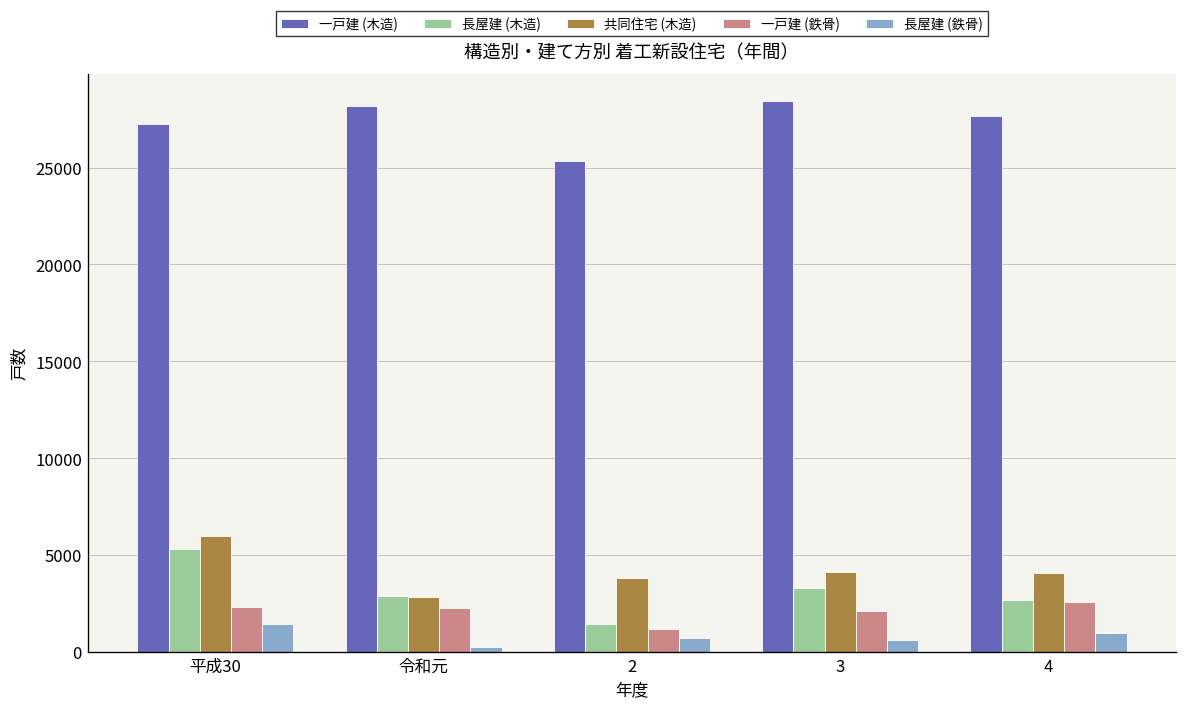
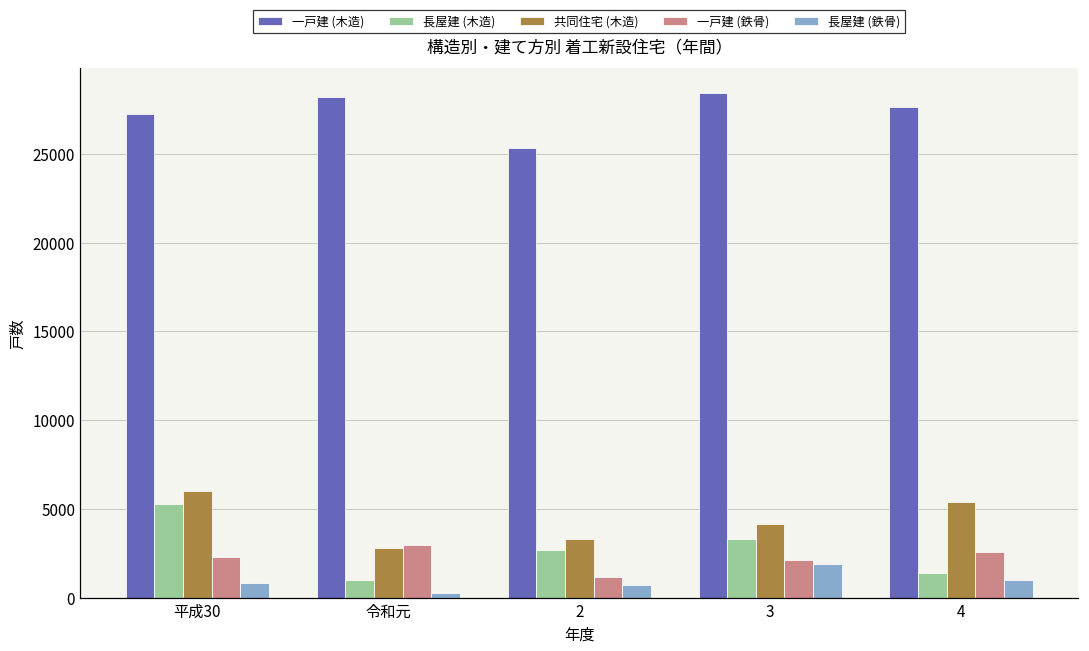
長屋建 (鉄骨), 平成30: 1400 -> 800
長屋建 (木造), 令和元: 2900 -> 1000
一戸建 (鉄骨), 令和元: 2300 -> 3000
長屋建 (木造), 2: 1400 -> 2700
共同住宅 (木造), 2: 3800 -> 3300
長屋建 (鉄骨), 3: 600 -> 1900
長屋建 (木造), 4: 2700 -> 1400
共同住宅 (木造), 4: 4100 -> 5400
